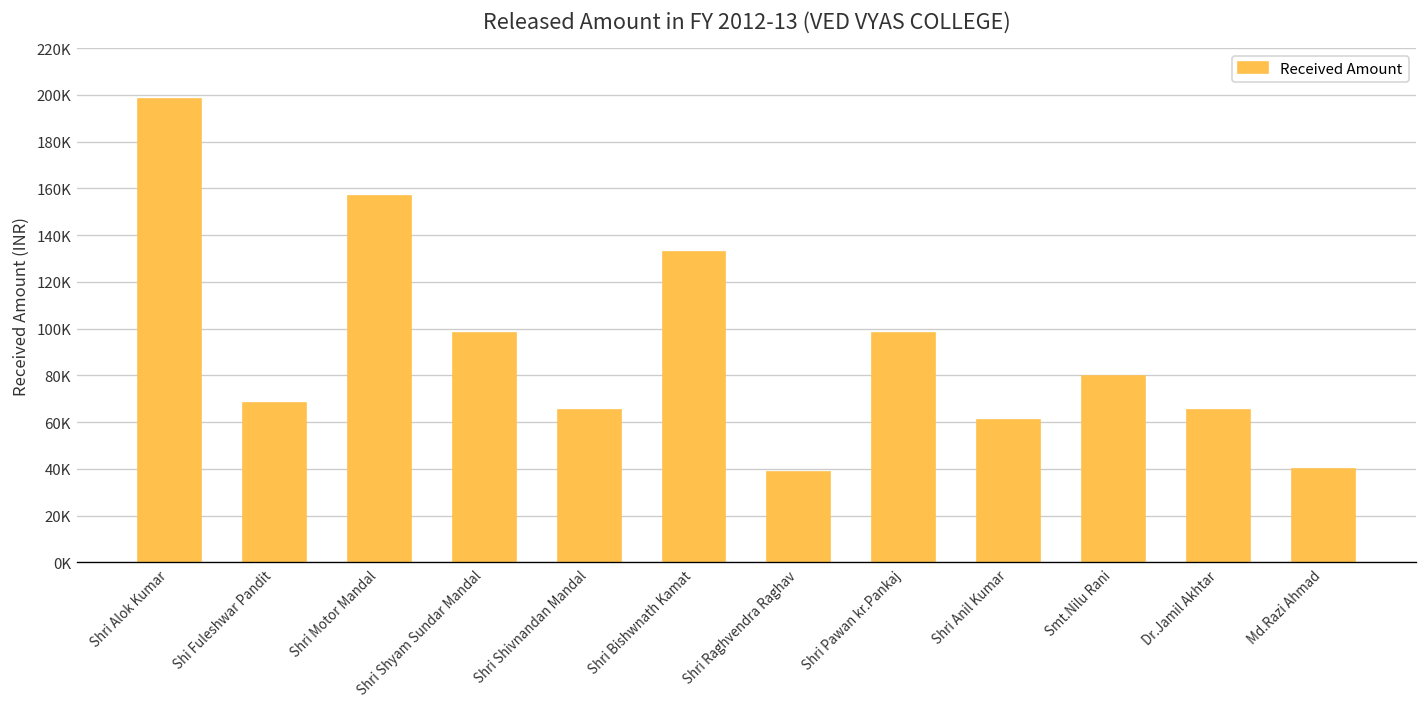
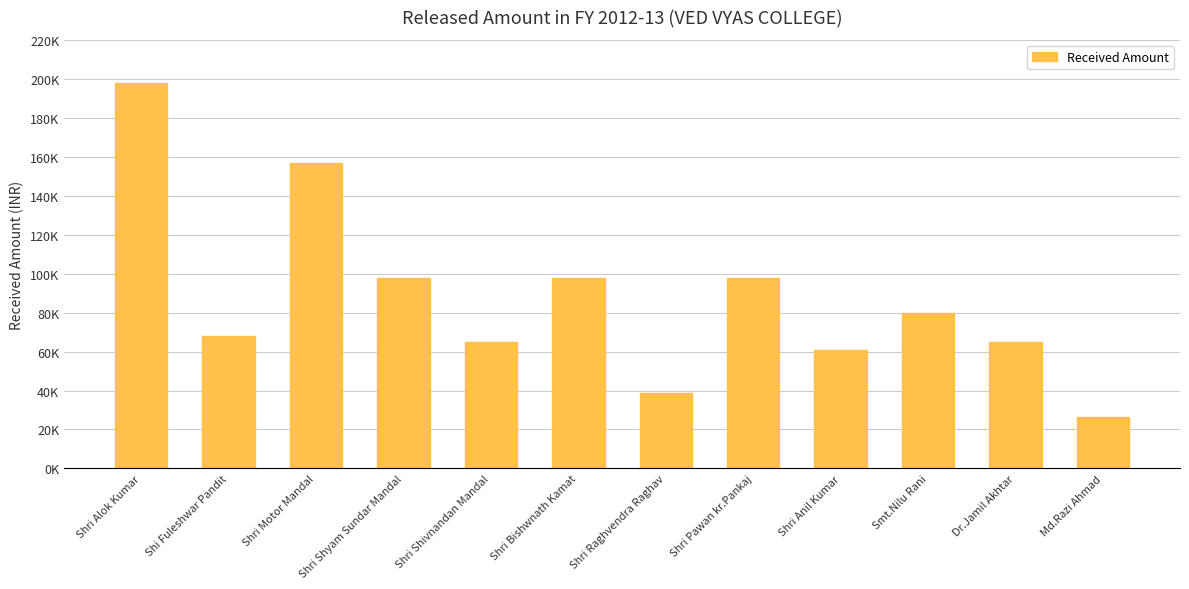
Shri Bishwnath Kamat: 133000 -> 98000
Md.Razi Ahmad: 40000 -> 27000
